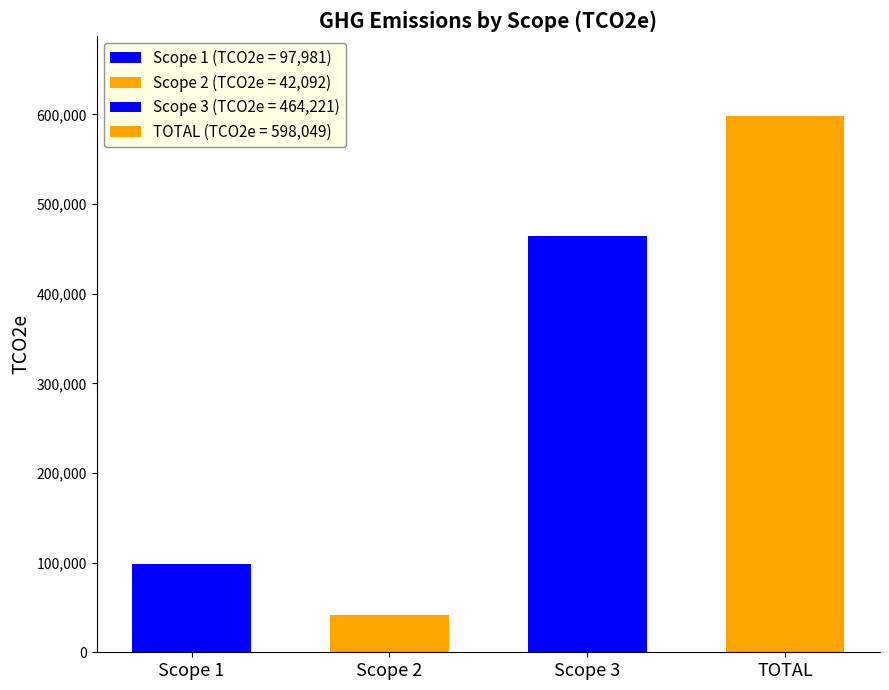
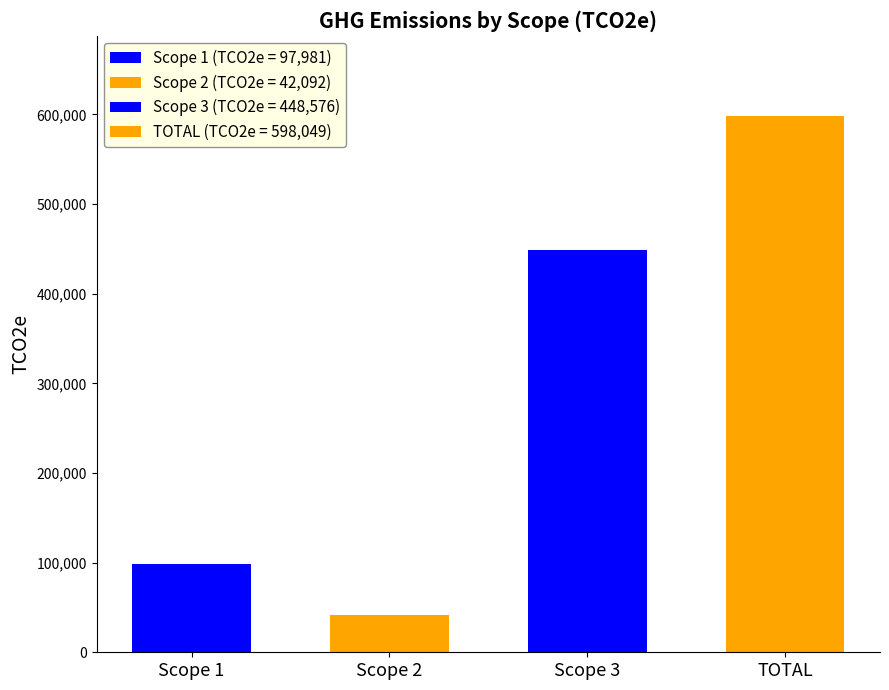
Scope 3: 460,000 -> 450,000
